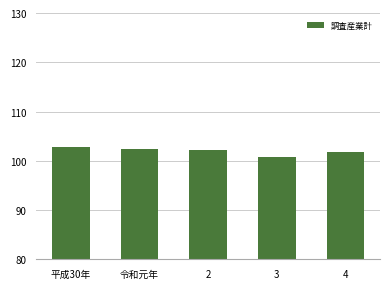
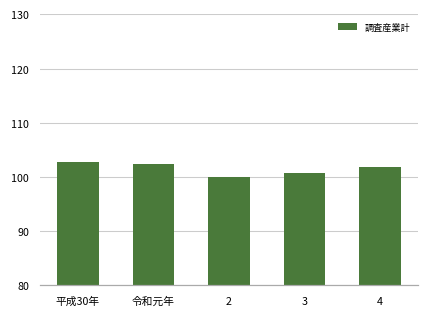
2: 102 -> 100
